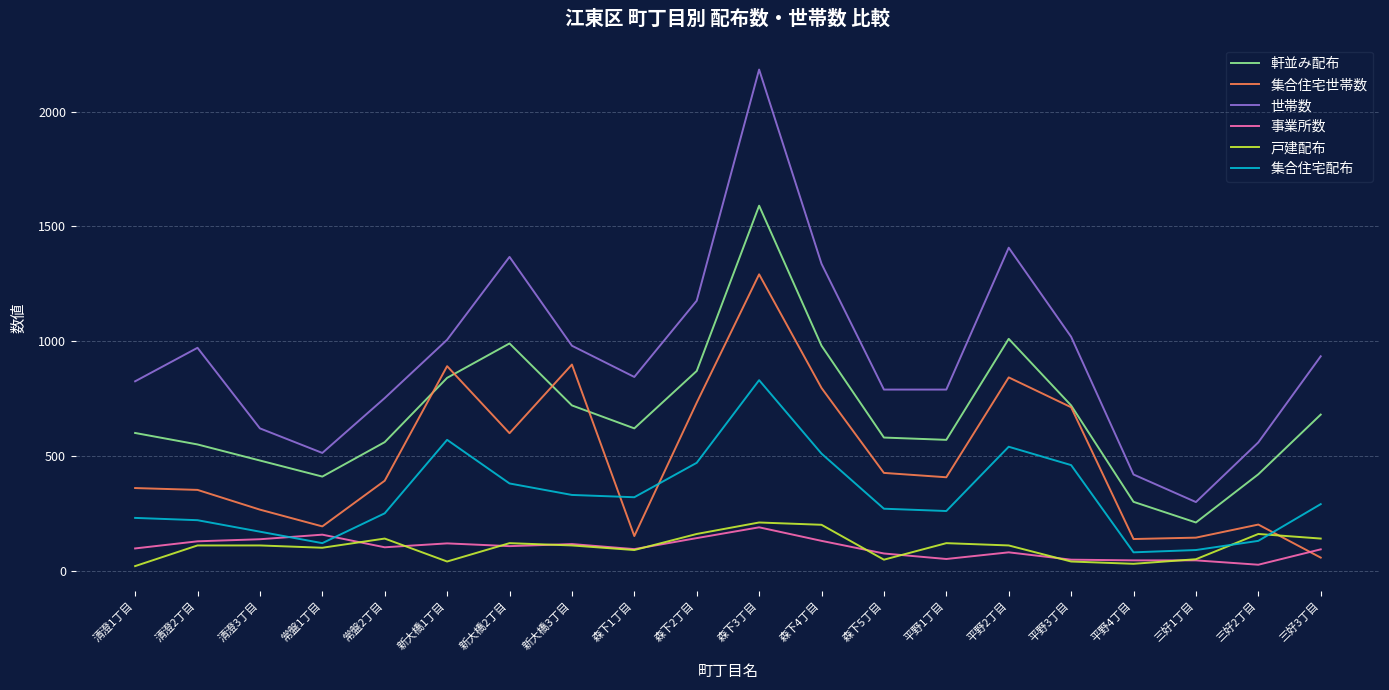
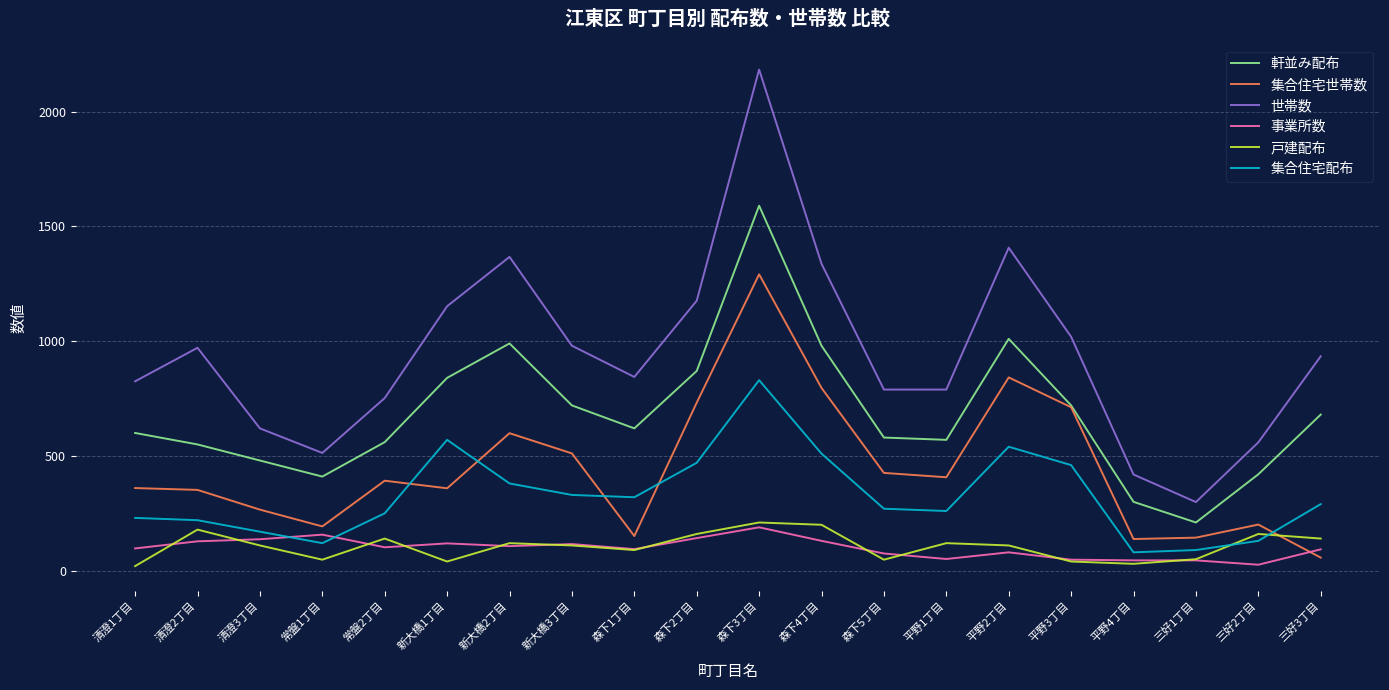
戸建配布, 清澄2丁目: 110 -> 180
戸建配布, 常盤1丁目: 100 -> 50
集合住宅世帯数, 新大橋1丁目: 890 -> 360
世帯数, 新大橋1丁目: 1010 -> 1150
集合住宅世帯数, 新大橋3丁目: 900 -> 510
